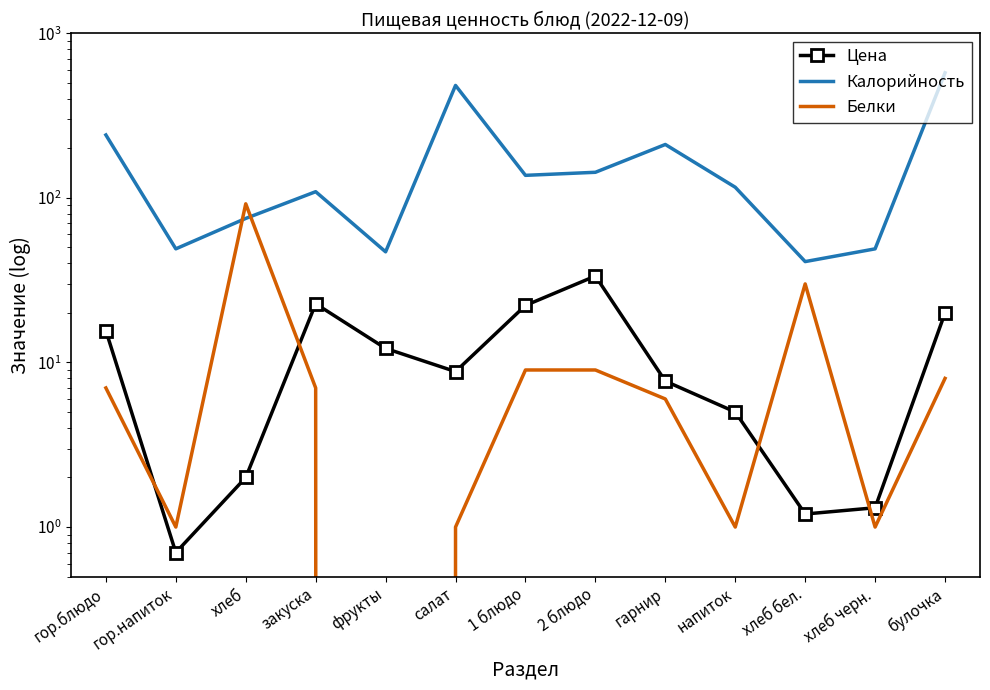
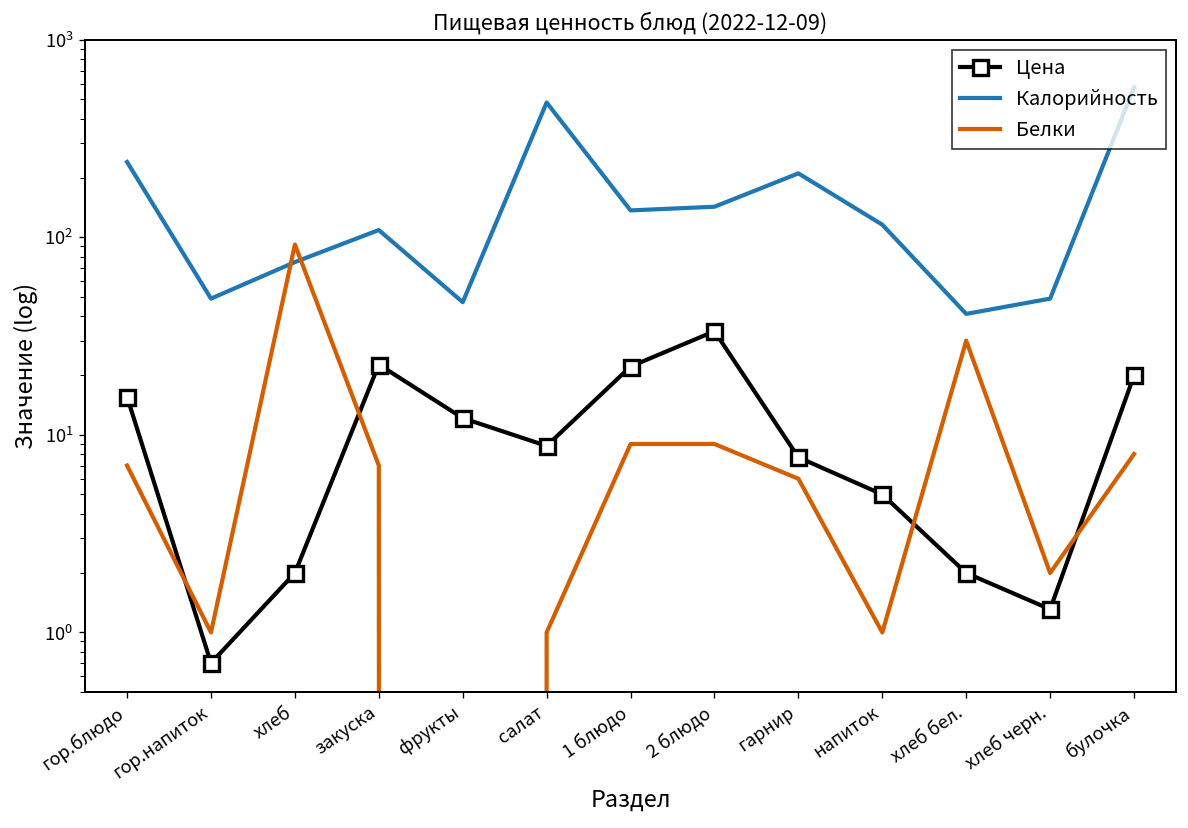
Цена, хлеб бел.: 1.2 -> 2.0
Белки, хлеб черн.: 1 -> 2
